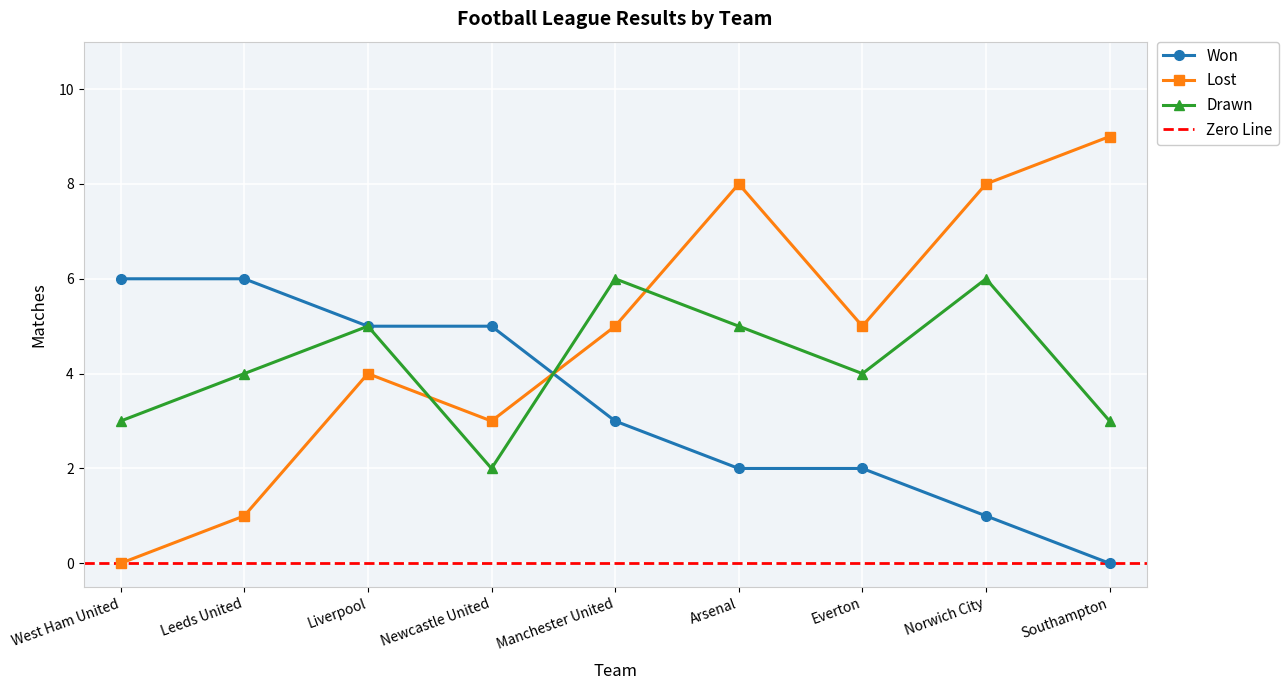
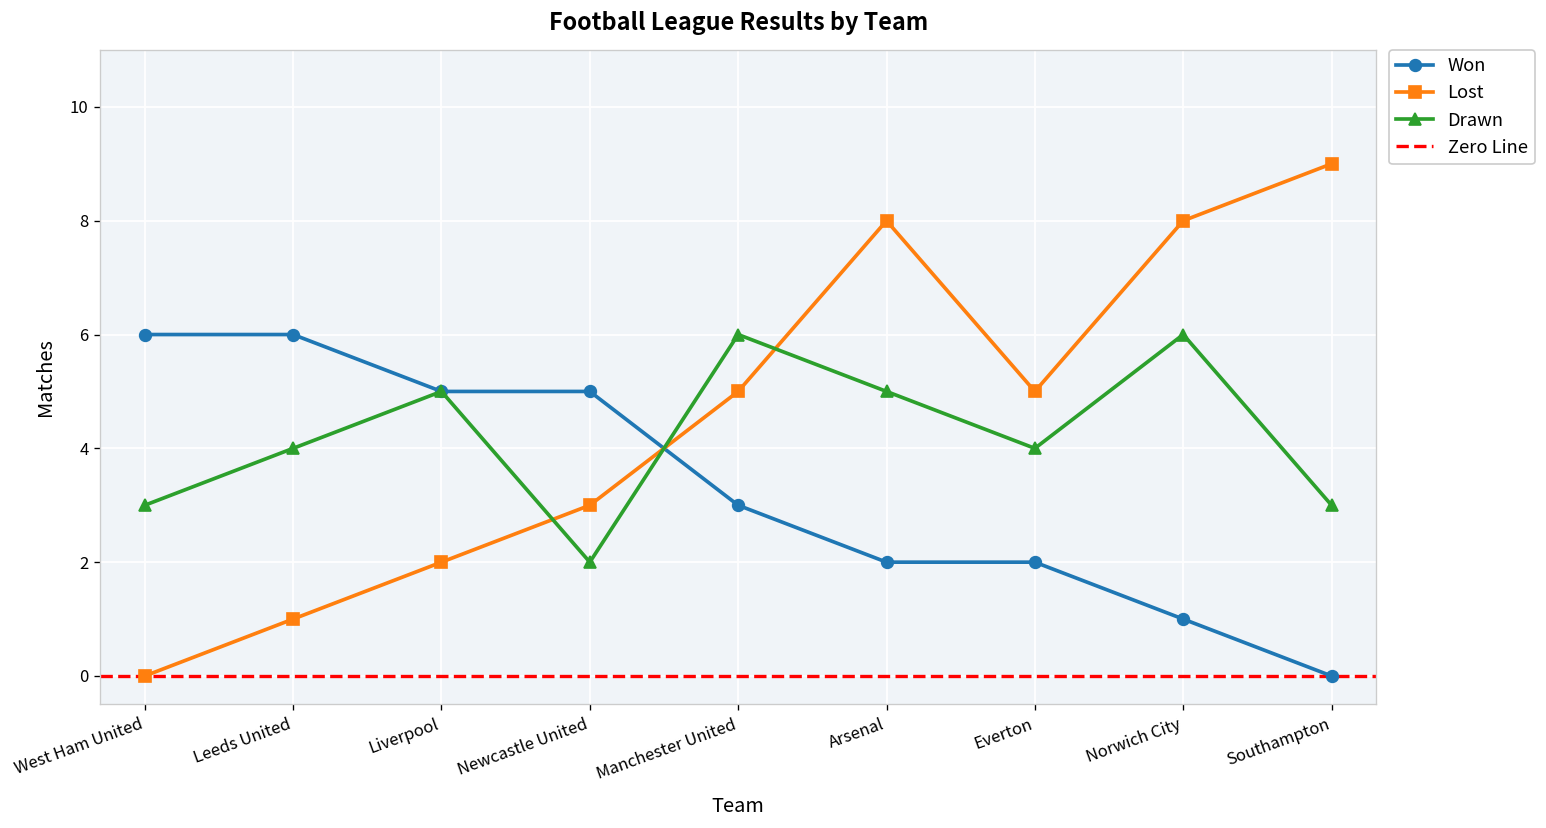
Lost, Liverpool: 4 -> 2
